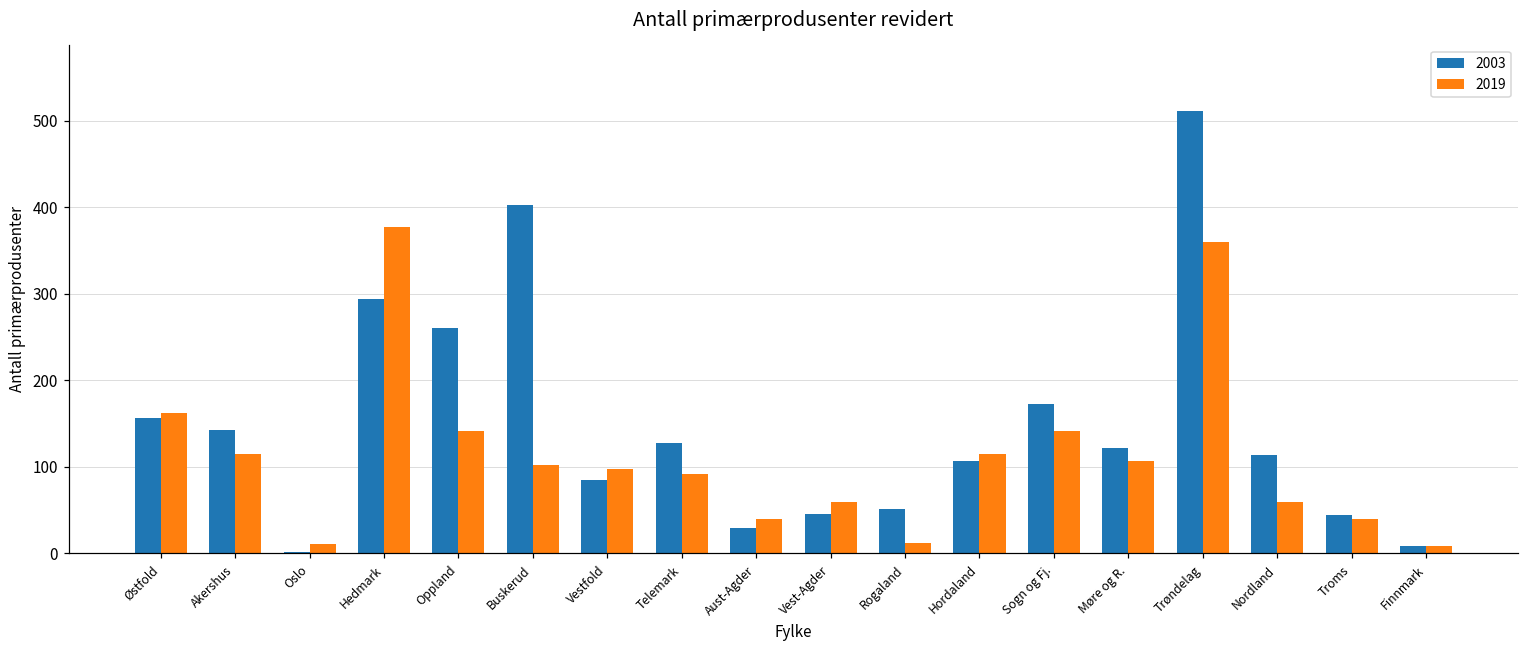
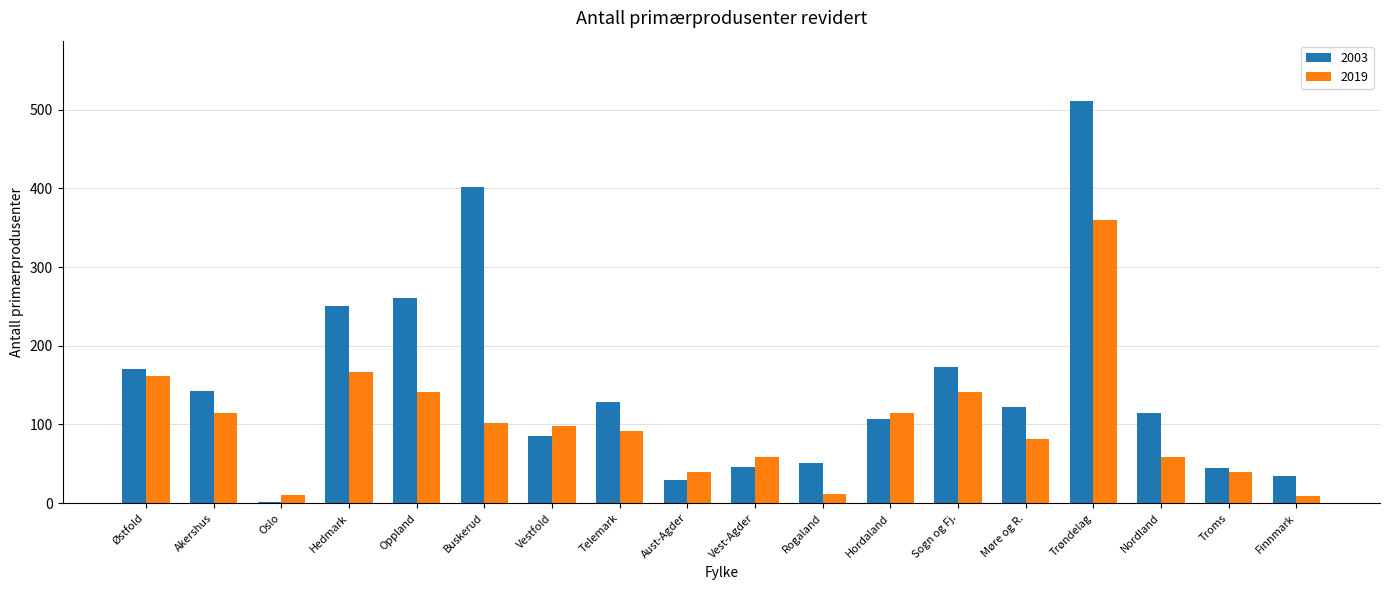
2003, Østfold: 160 -> 170
2003, Hedmark: 290 -> 250
2019, Hedmark: 380 -> 170
2019, Møre og R.: 110 -> 80
2003, Finnmark: 10 -> 40
